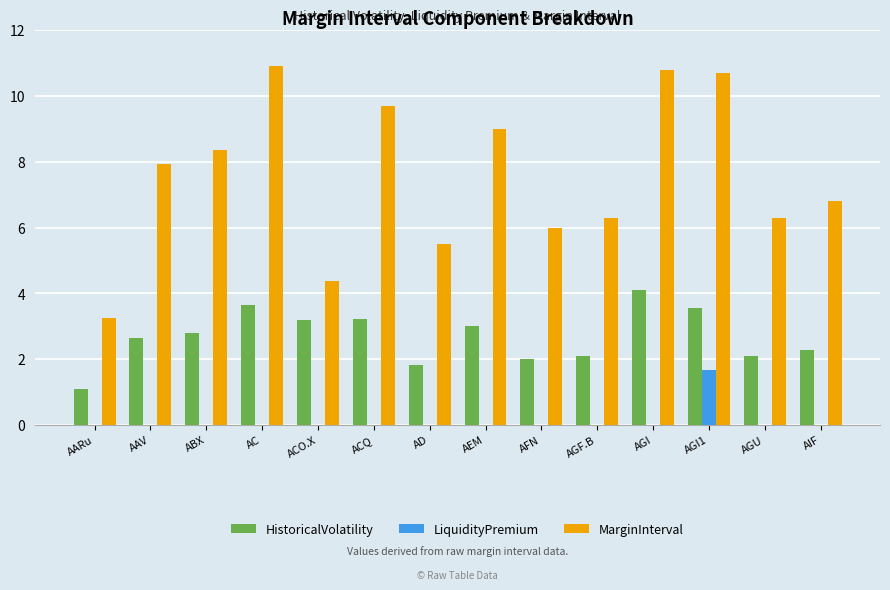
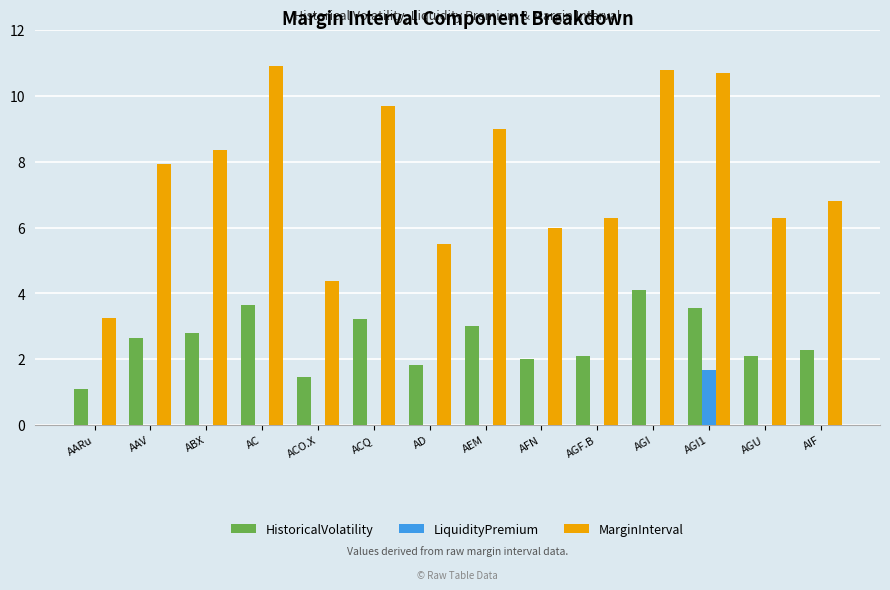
HistoricalVolatility, ACO.X: 3.2 -> 1.5
